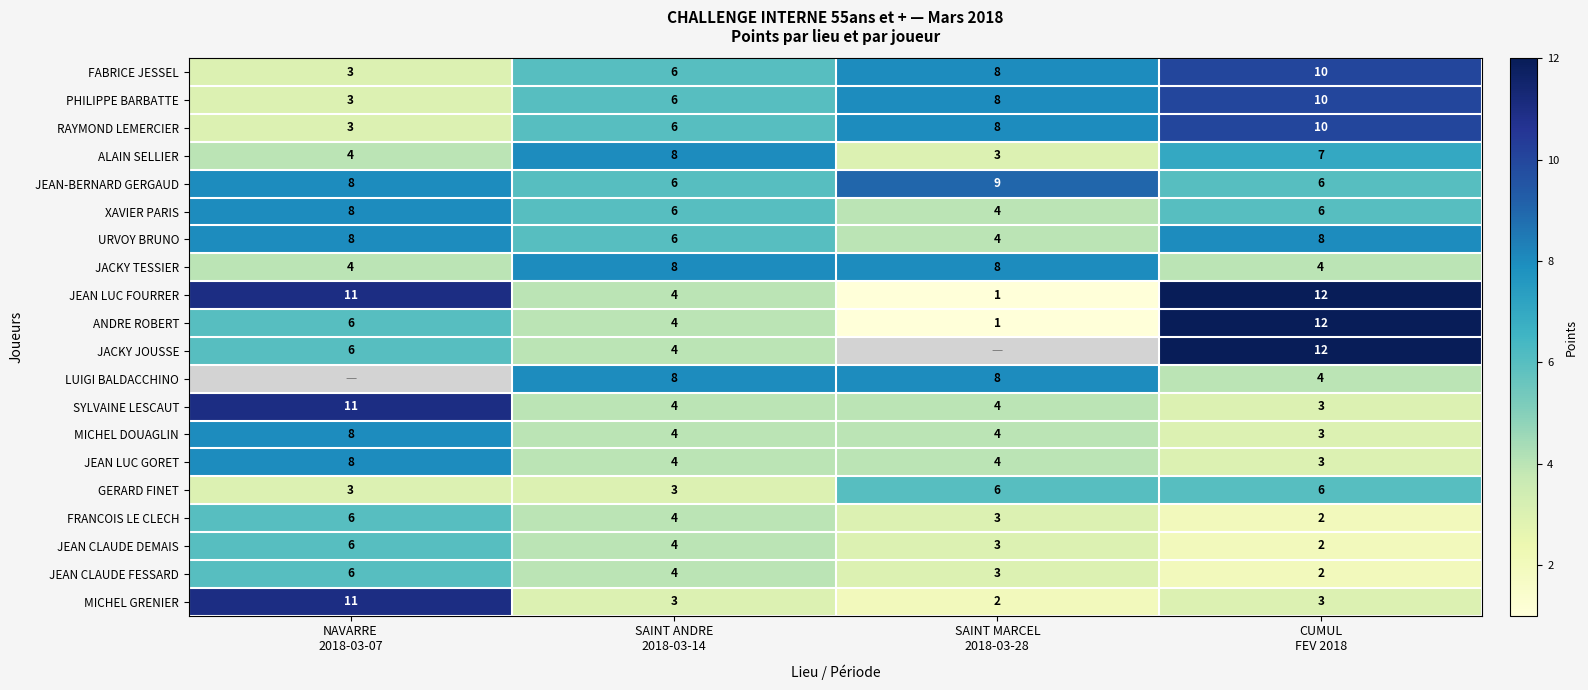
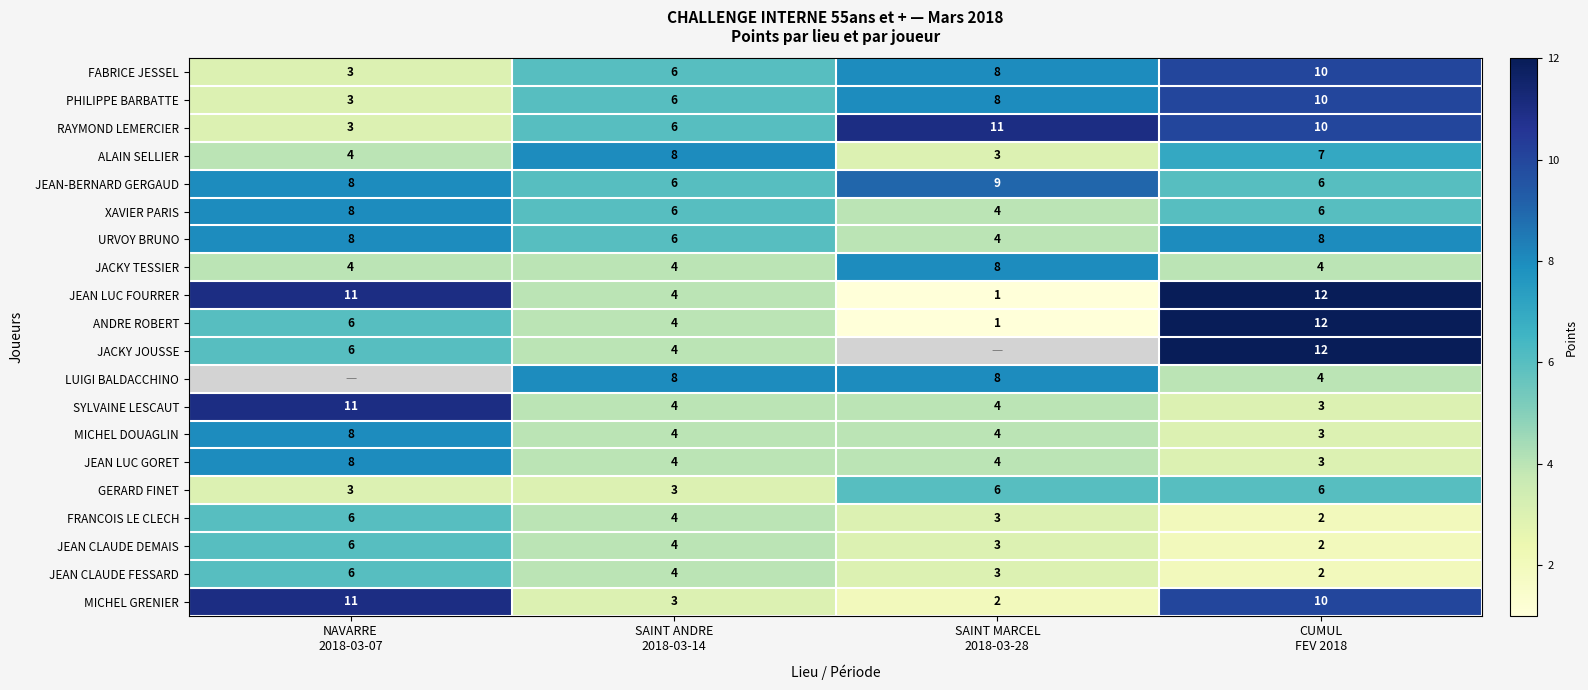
RAYMOND LEMERCIER, SAINT MARCEL 2018-03-28: 8 -> 11
JACKY TESSIER, SAINT ANDRE 2018-03-14: 8 -> 4
MICHEL GRENIER, CUMUL FEV 2018: 3 -> 10
